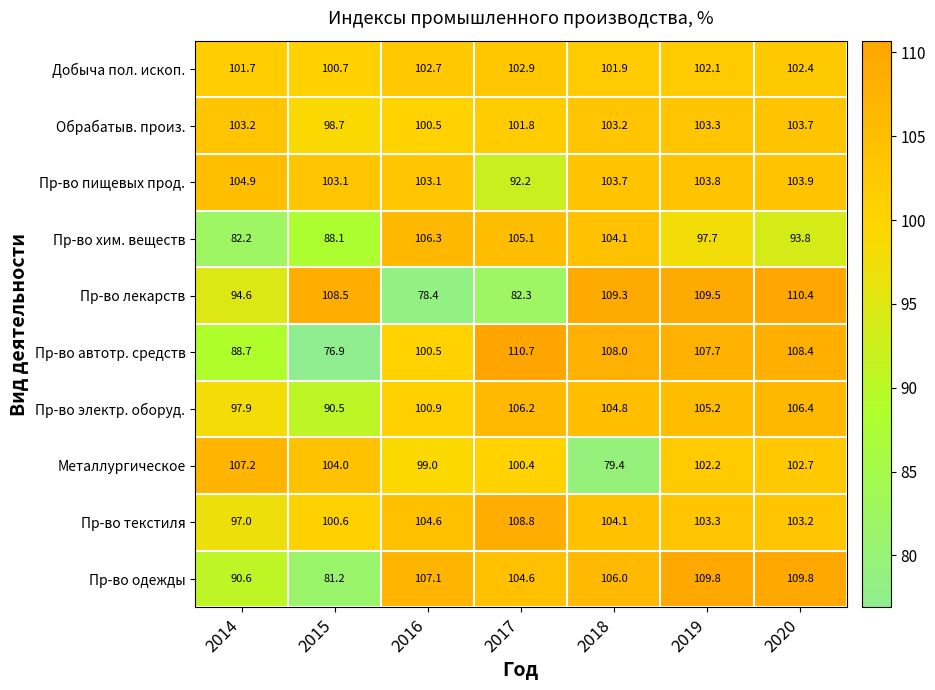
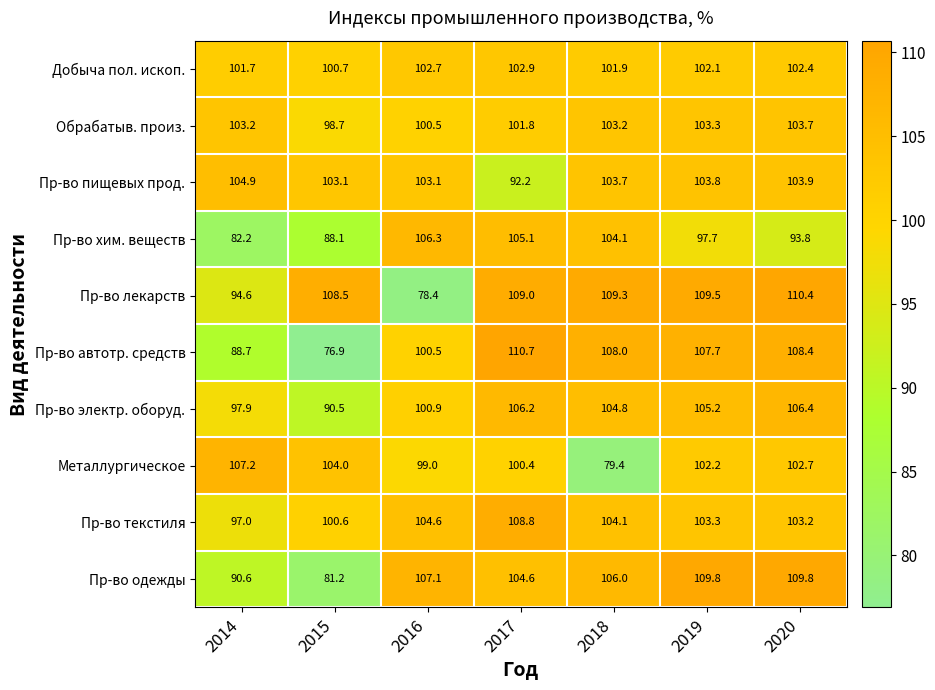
Пр-во лекарств, 2017: 82.3 -> 109.0
